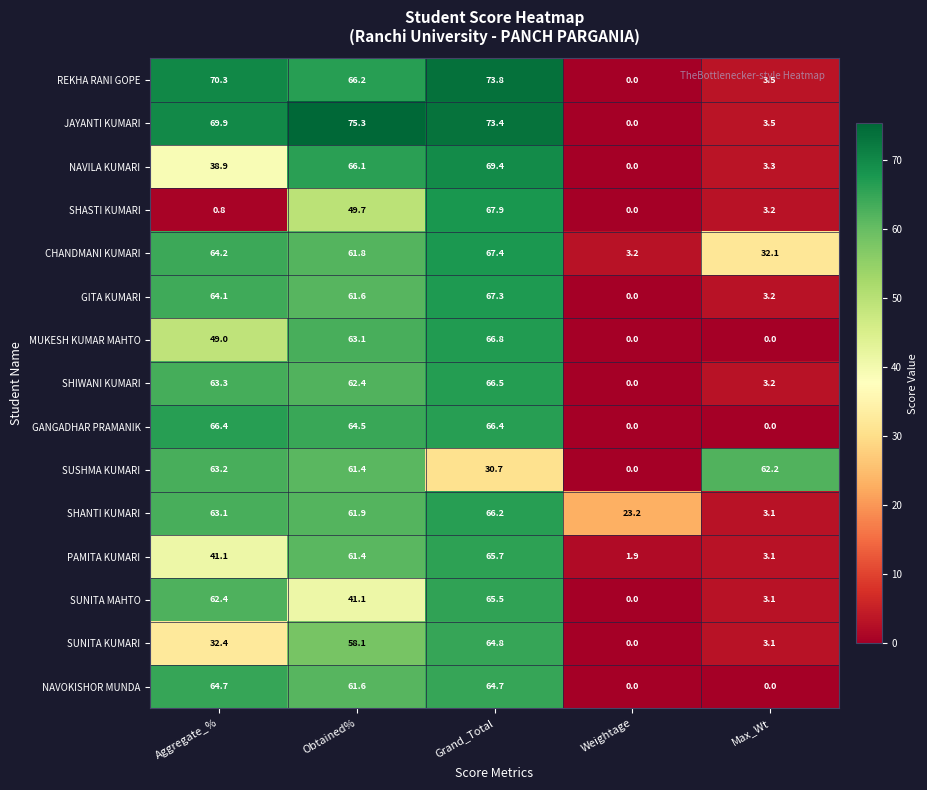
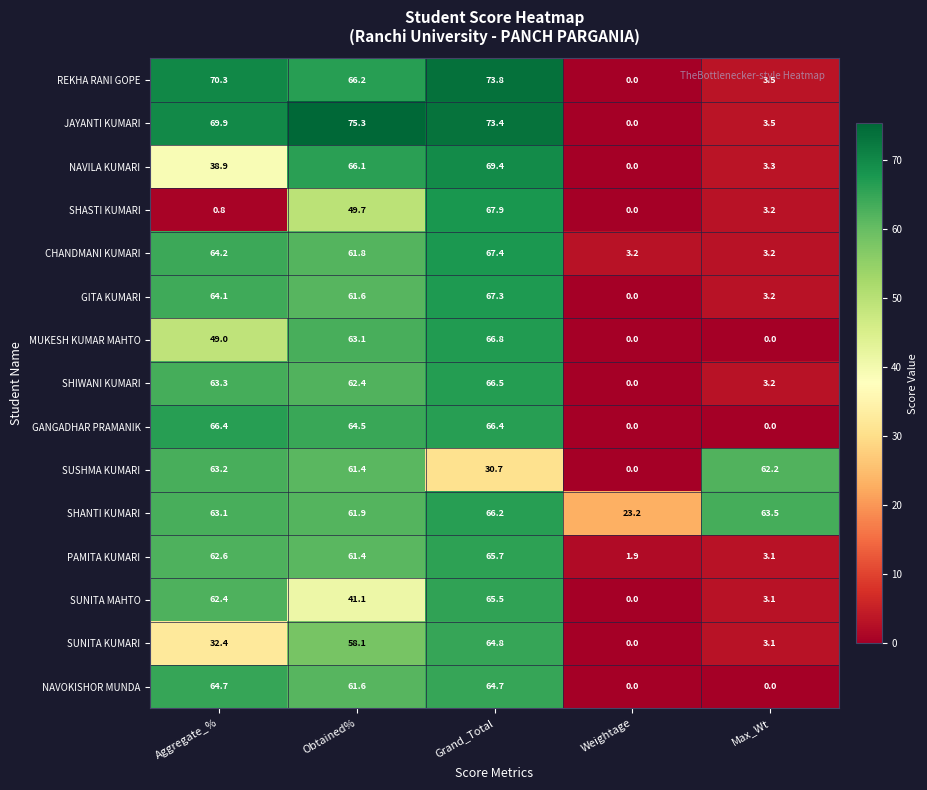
CHANDMANI KUMARI, Max_Wt: 32.1 -> 3.2
SHANTI KUMARI, Max_Wt: 3.1 -> 63.5
PAMITA KUMARI, Aggregate_%: 41.1 -> 62.6
